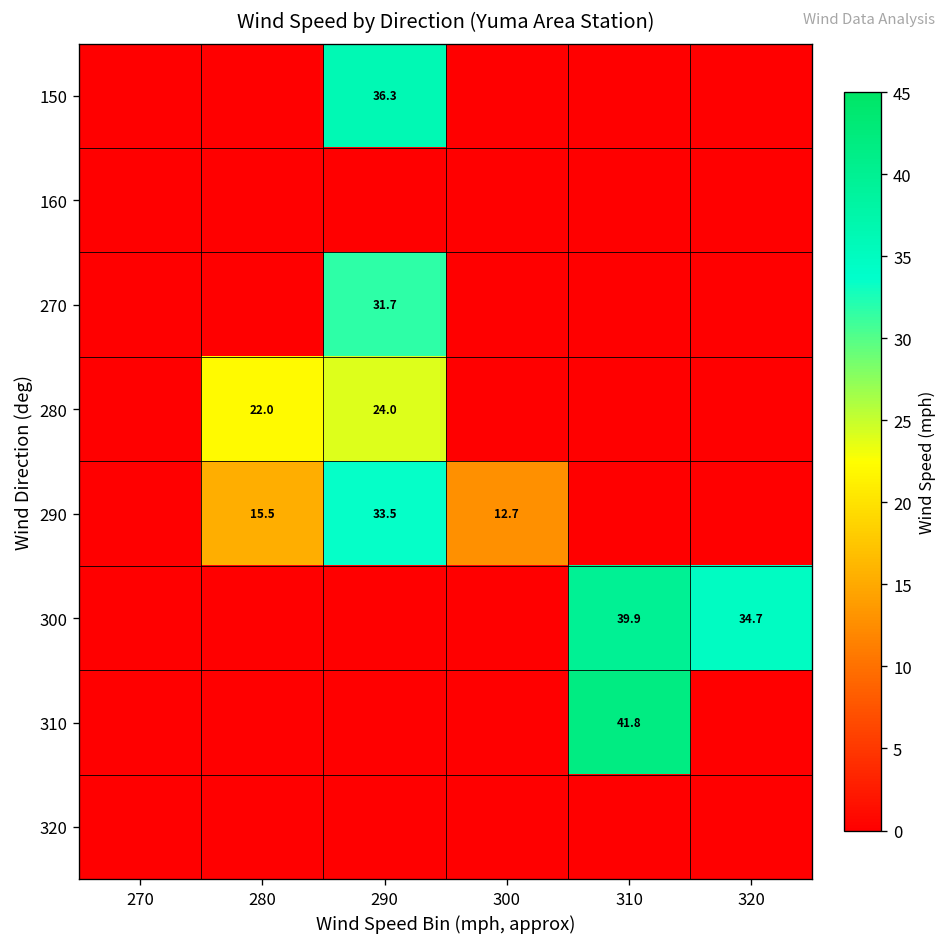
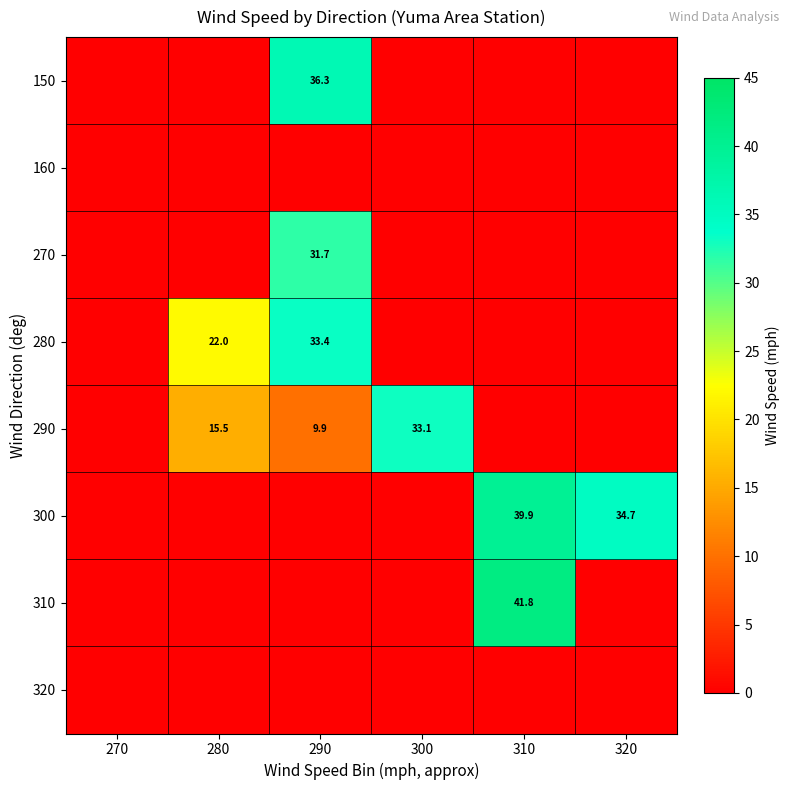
280, 290: 24.0 -> 33.4
290, 290: 33.5 -> 9.9
290, 300: 12.7 -> 33.1
